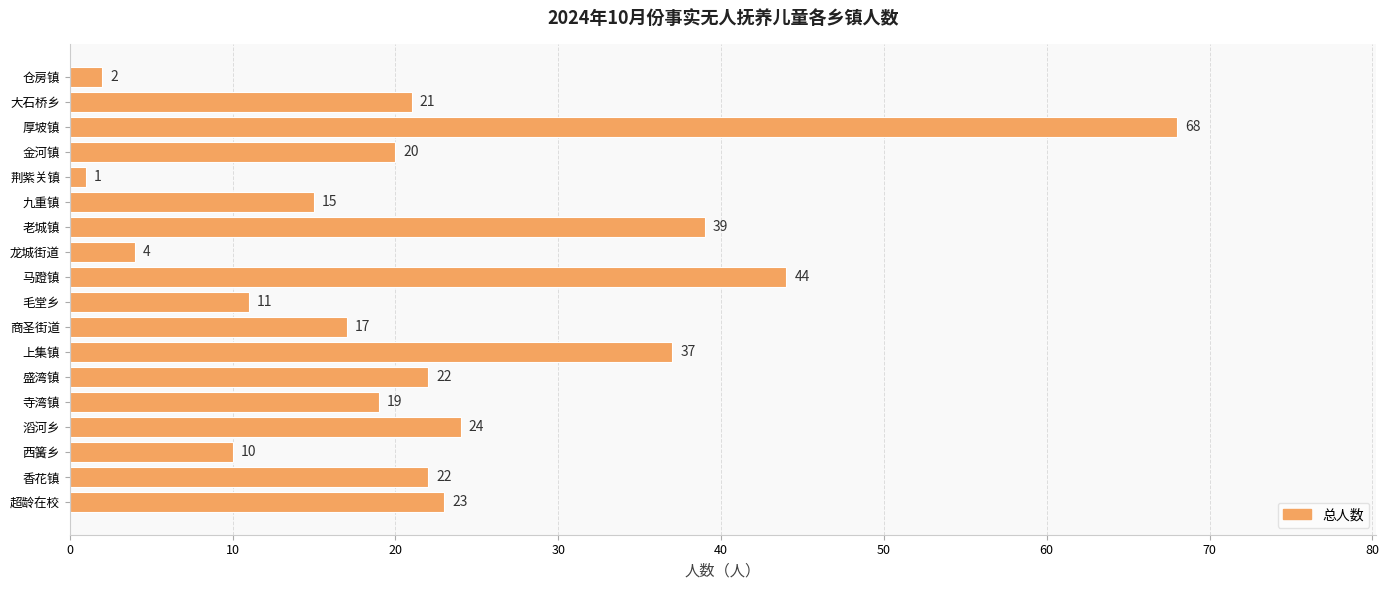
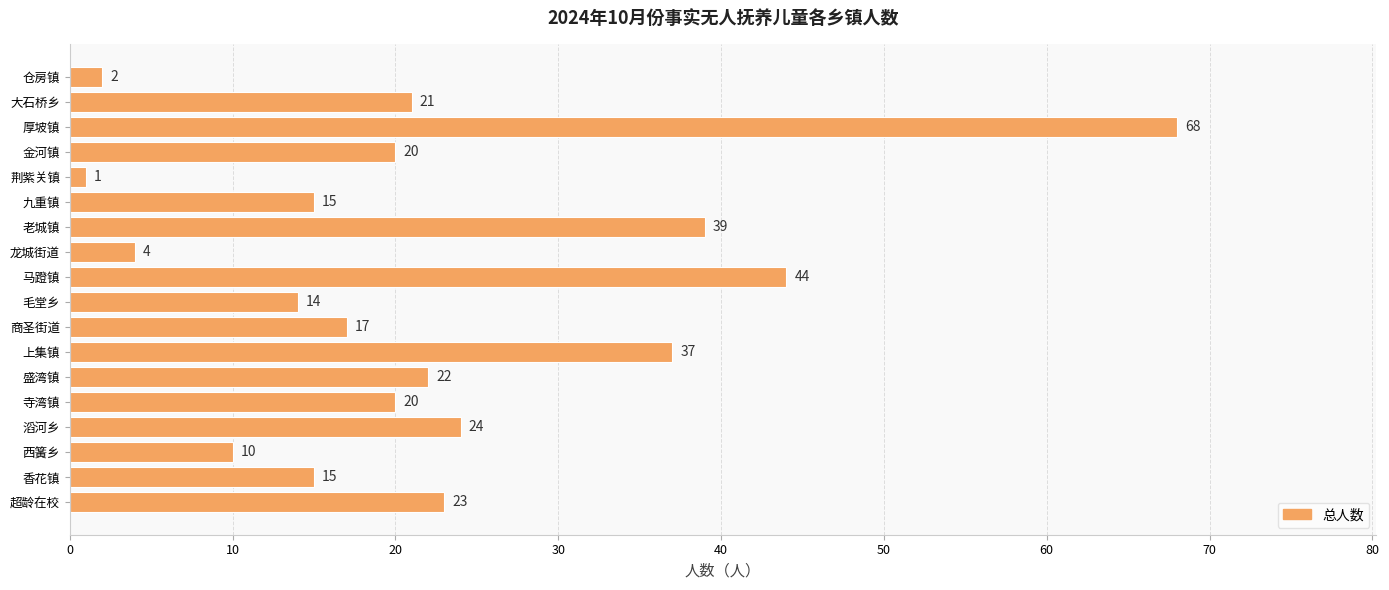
毛堂乡: 11 -> 14
寺湾镇: 19 -> 20
香花镇: 22 -> 15
